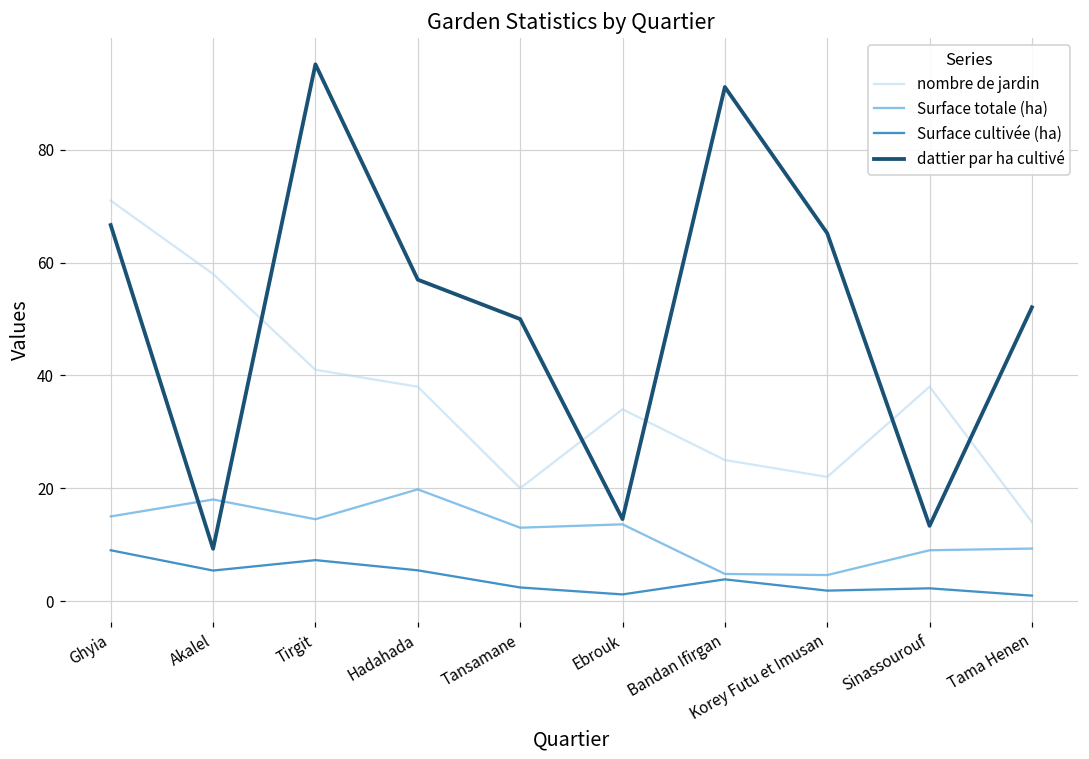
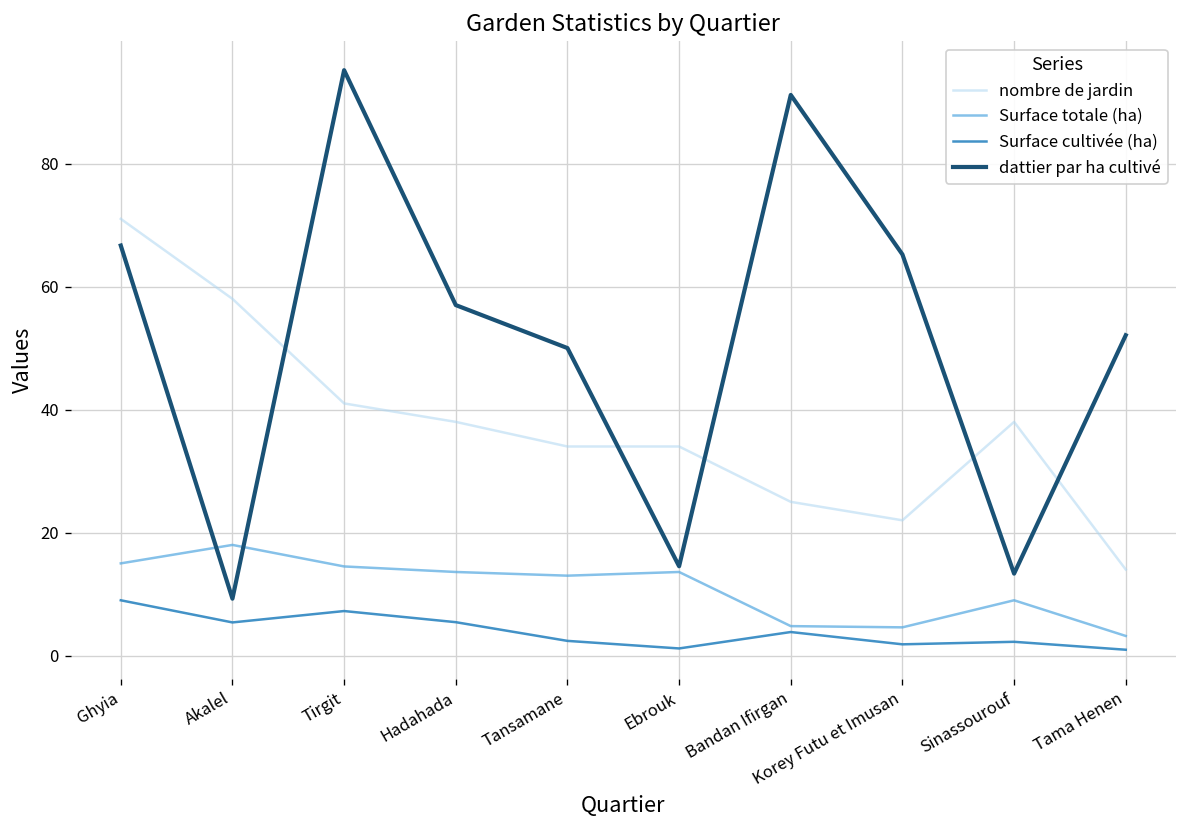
Surface totale (ha), Hadahada: 20 -> 14
nombre de jardin, Tansamane: 20 -> 34
Surface totale (ha), Tama Henen: 9 -> 3
